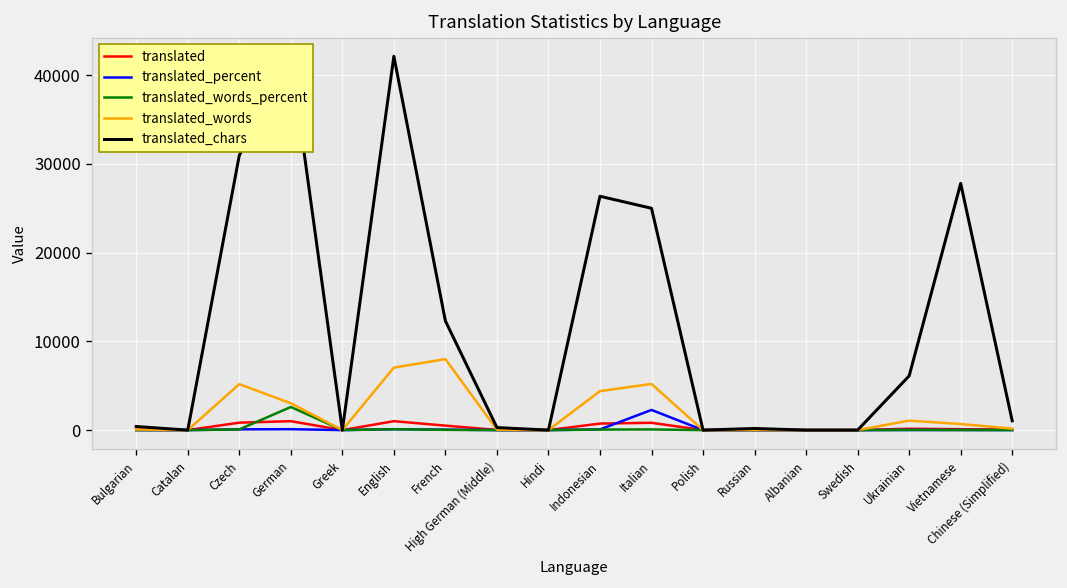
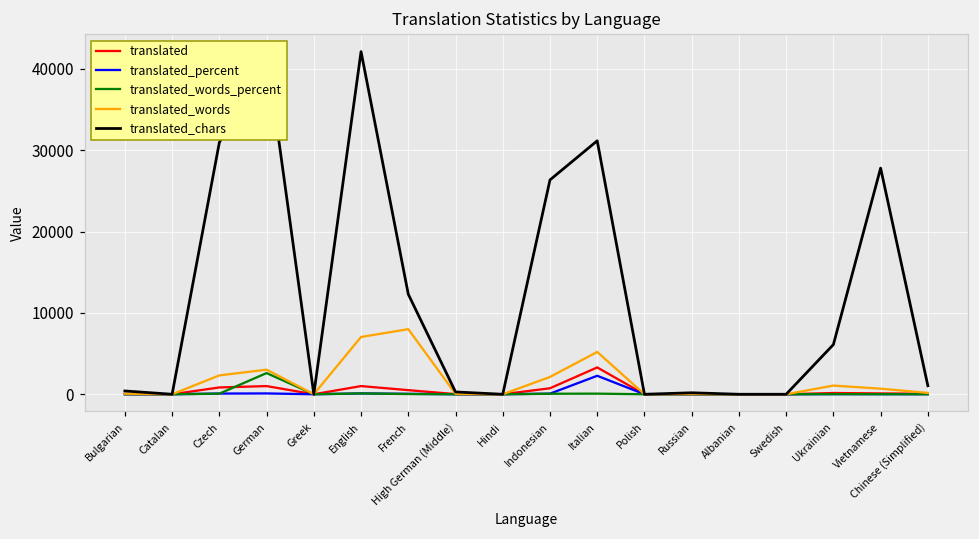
translated_words, Czech: 5000 -> 2000
translated_words, Indonesian: 4000 -> 2000
translated, Italian: 1000 -> 3000
translated_chars, Italian: 25000 -> 31000
